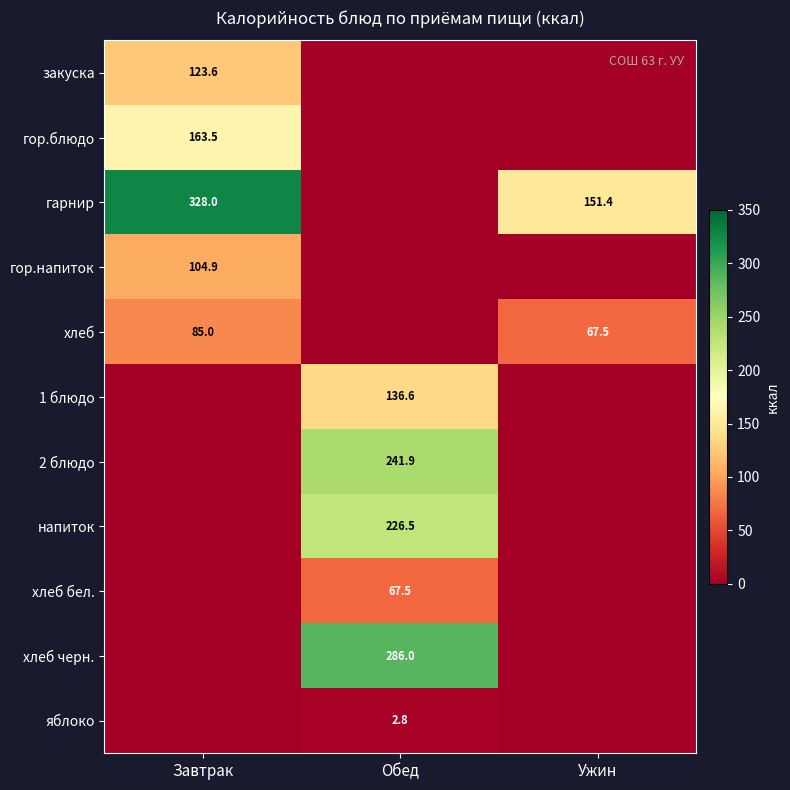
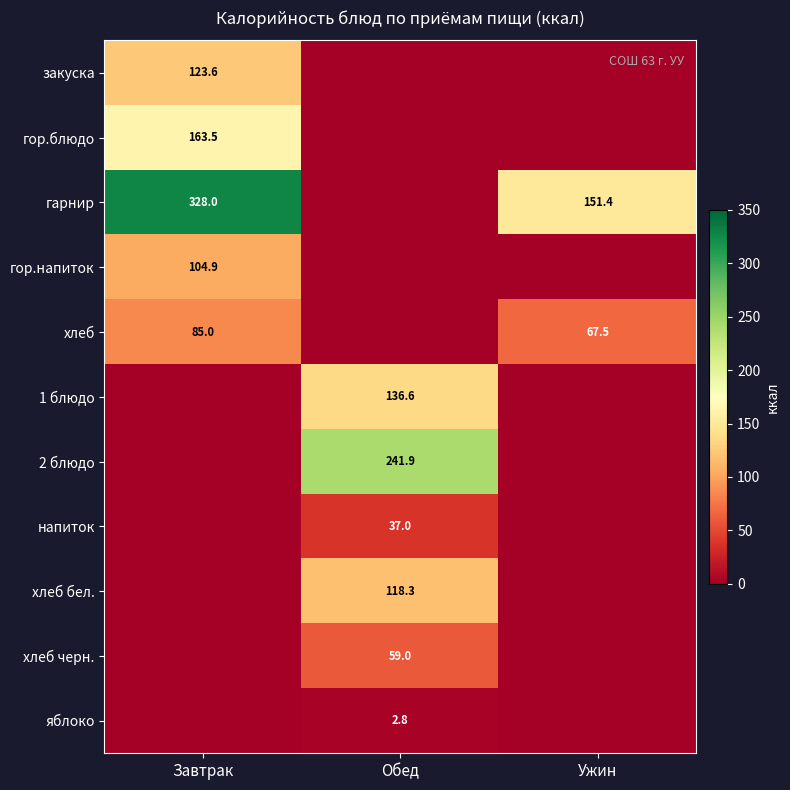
напиток, Обед: 226.5 -> 37.0
хлеб бел., Обед: 67.5 -> 118.3
хлеб черн., Обед: 286.0 -> 59.0
